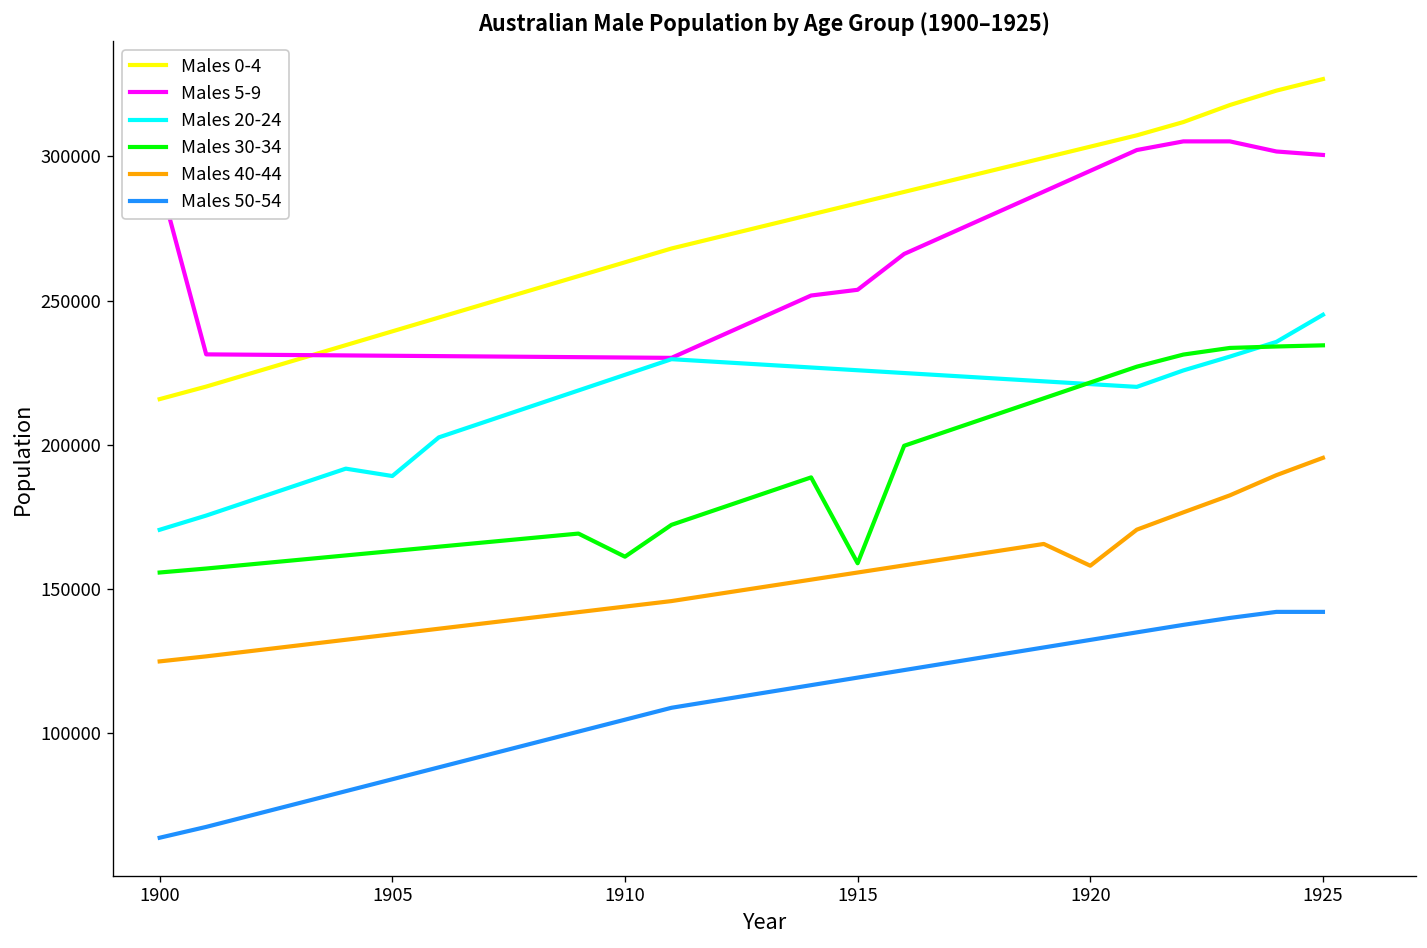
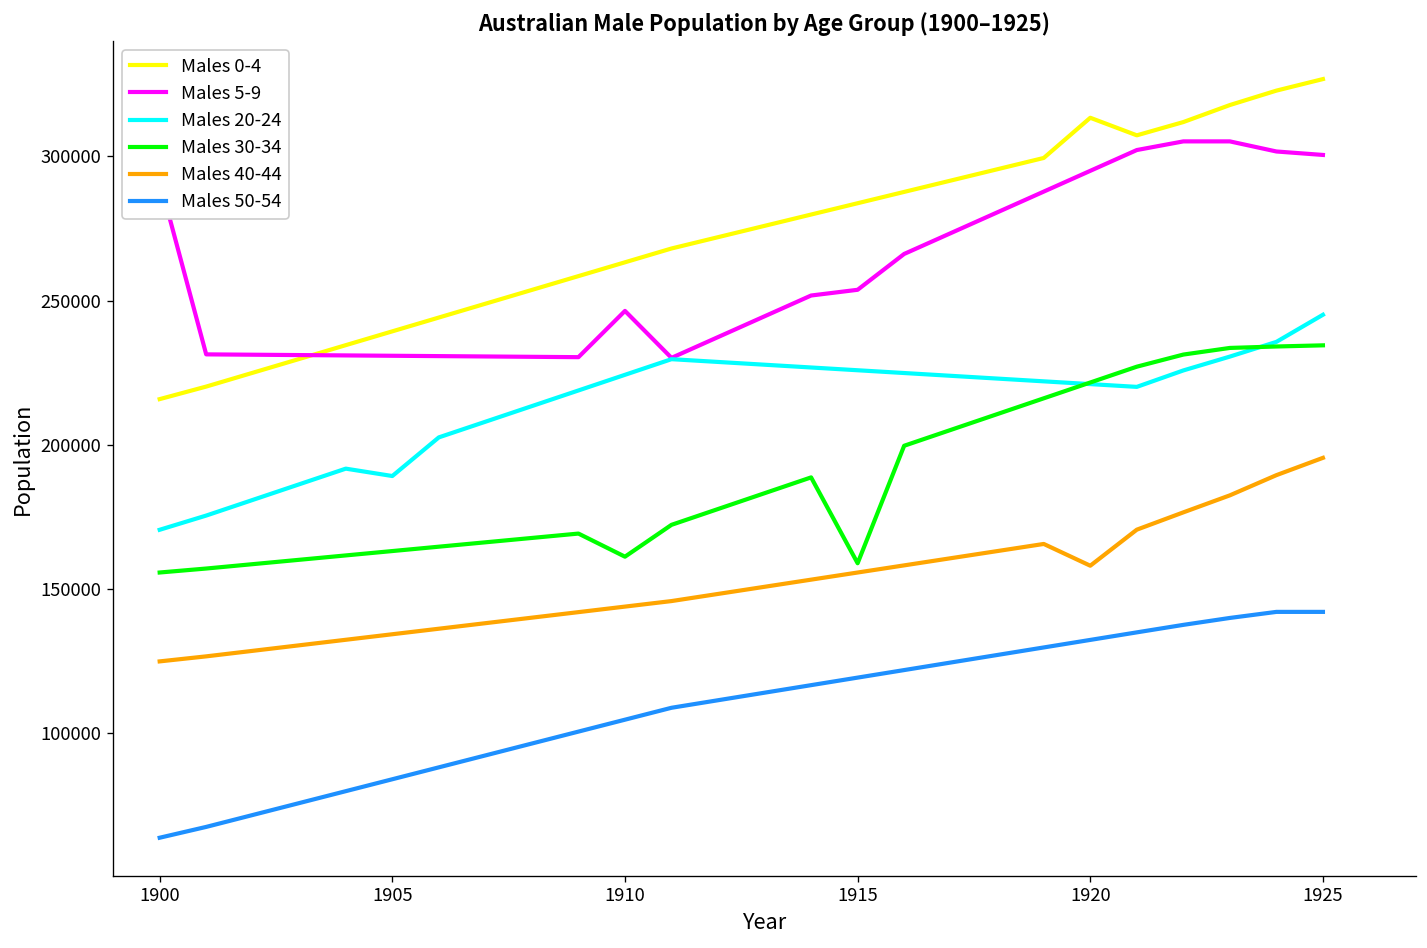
Males 5-9, 1910: 230000 -> 246000
Males 0-4, 1920: 303000 -> 313000
